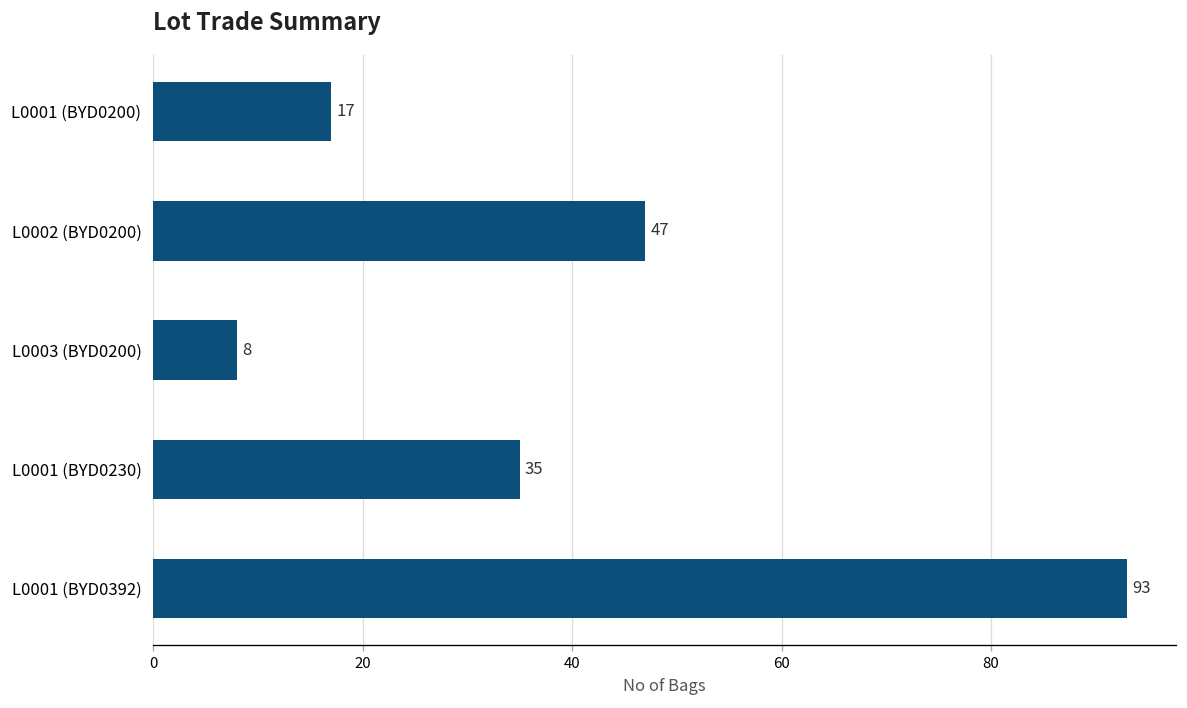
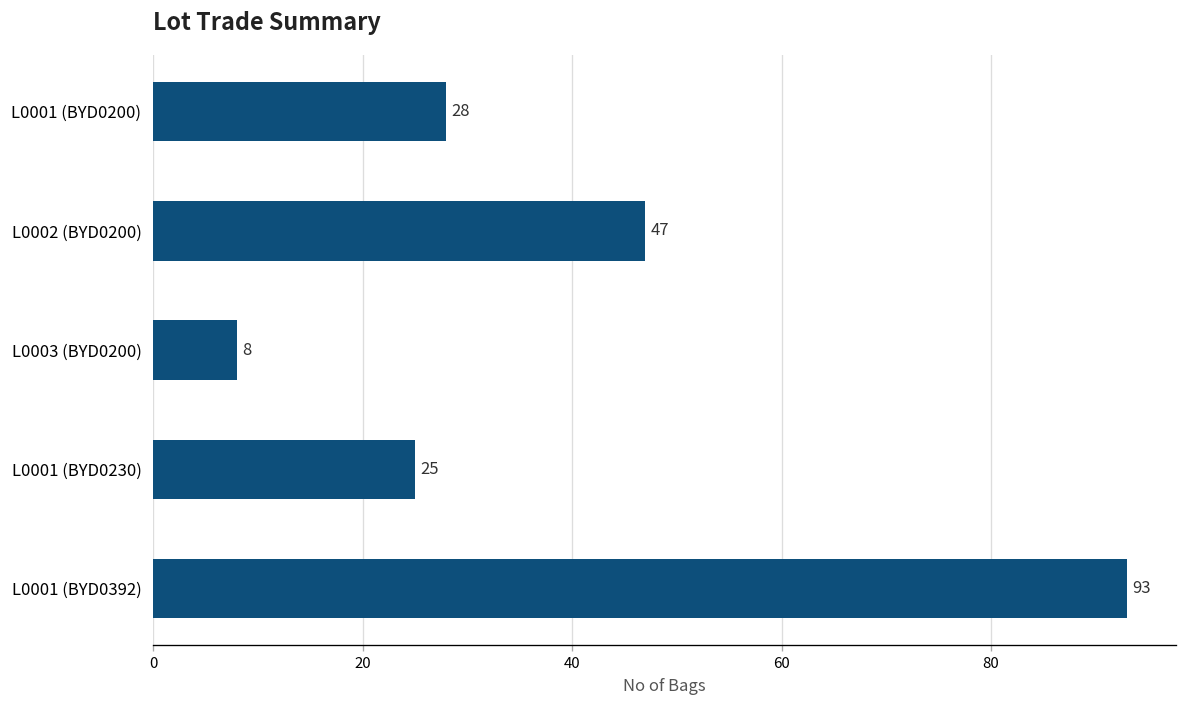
L0001 (BYD0200): 17 -> 28
L0001 (BYD0230): 35 -> 25
